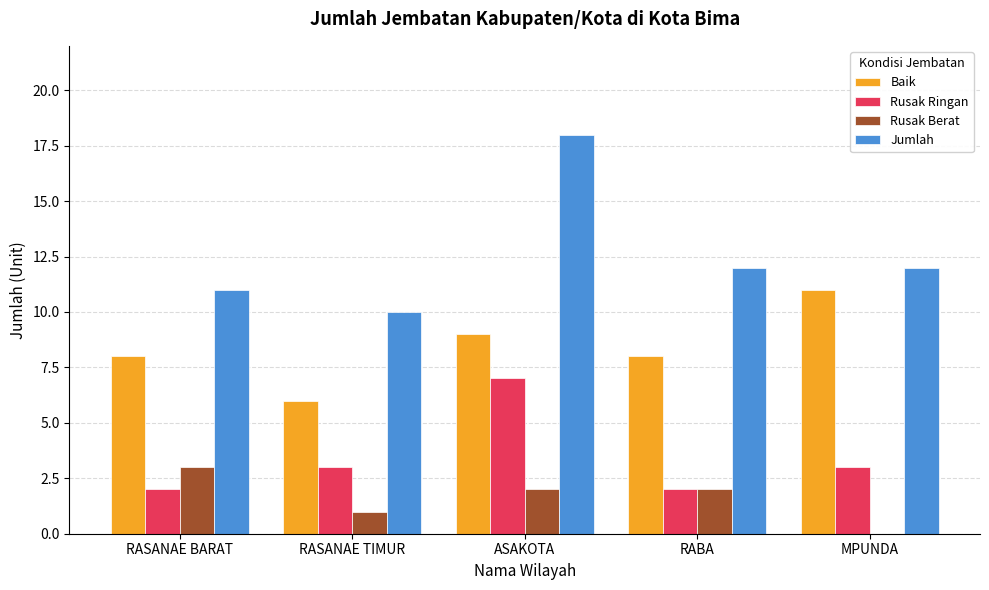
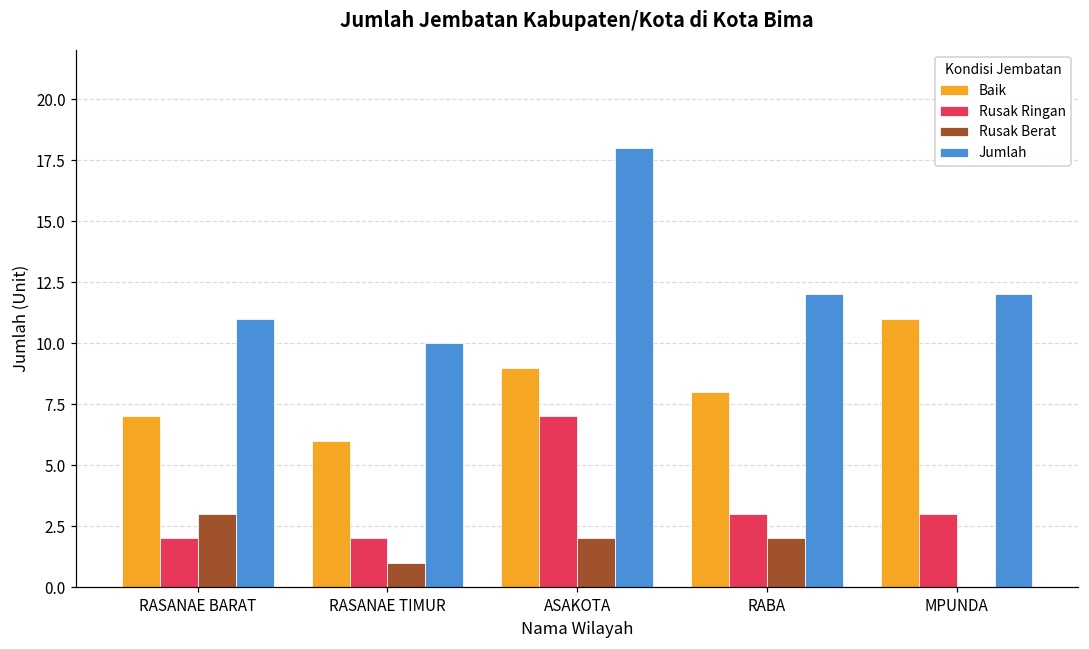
Baik, RASANAE BARAT: 8 -> 7
Rusak Ringan, RASANAE TIMUR: 3 -> 2
Rusak Ringan, RABA: 2 -> 3
